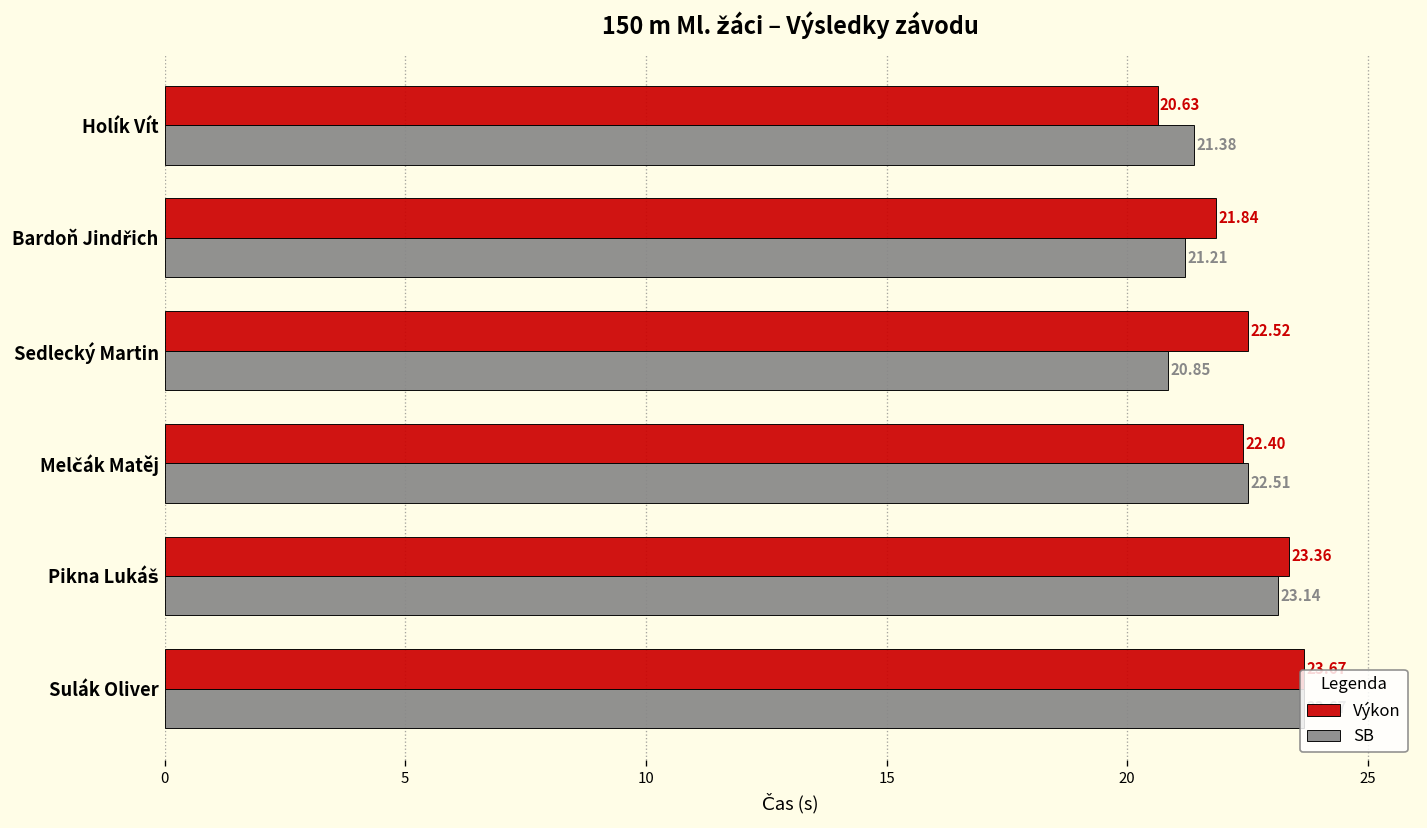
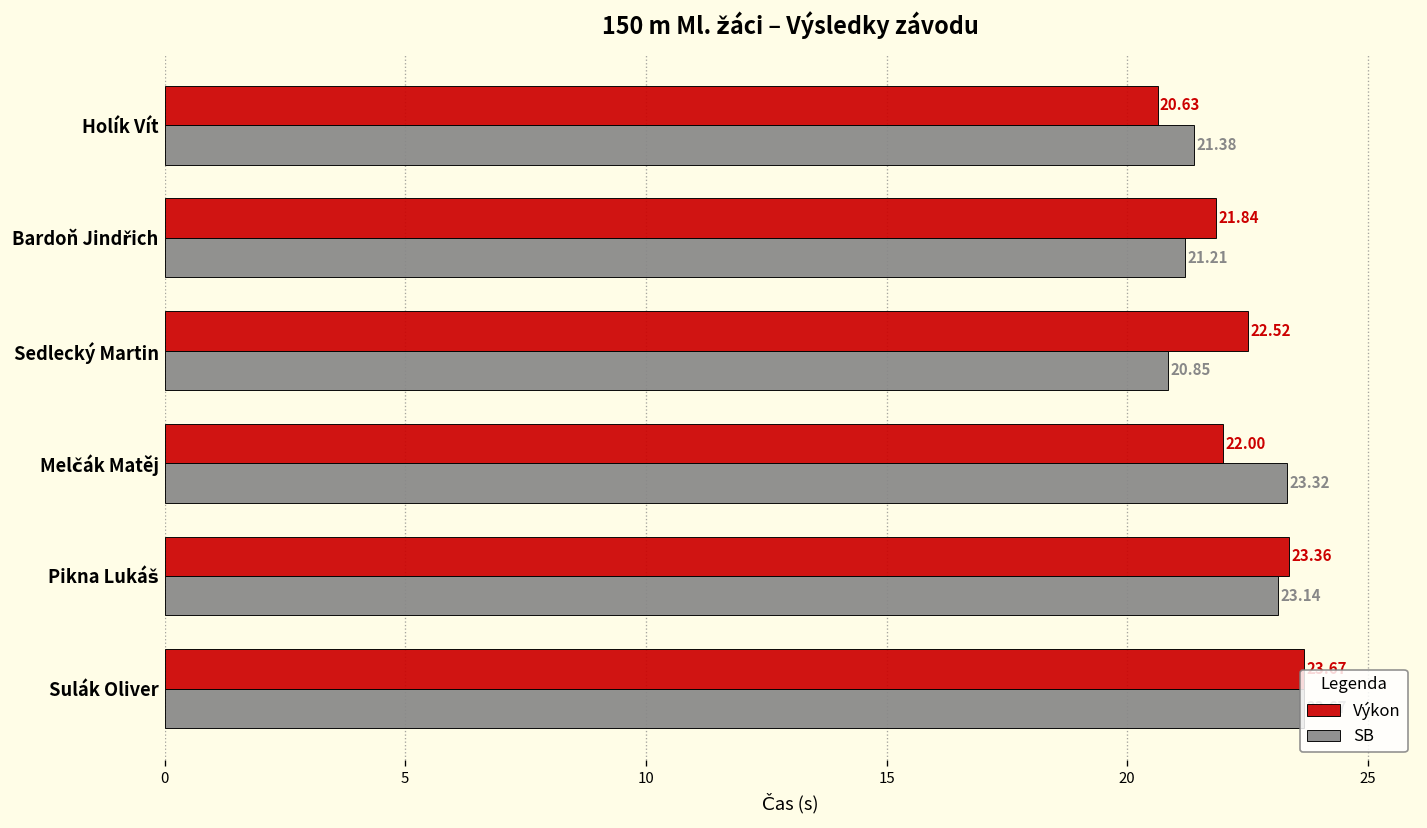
Výkon, Melčák Matěj: 22.40 -> 22.00
SB, Melčák Matěj: 22.51 -> 23.32
